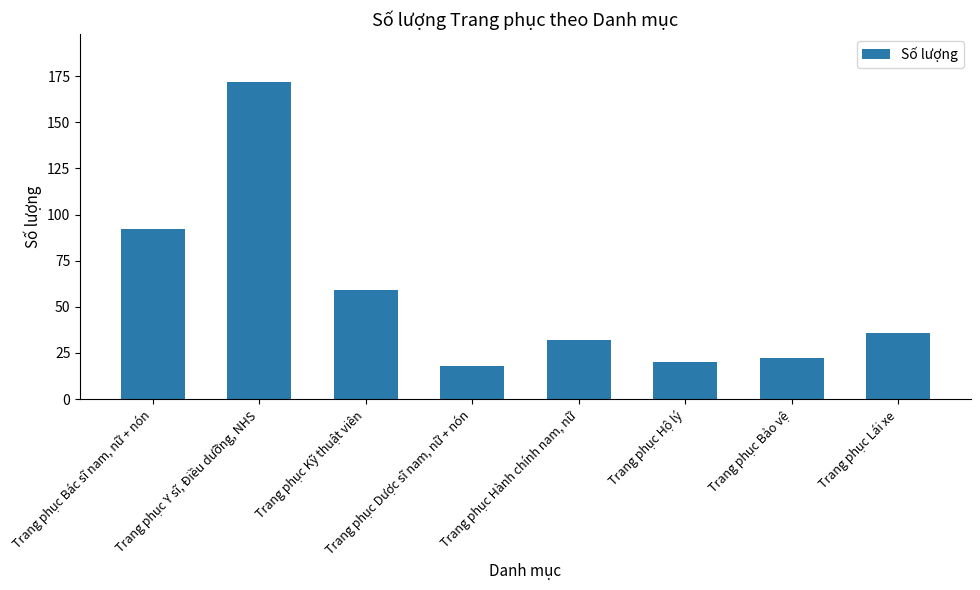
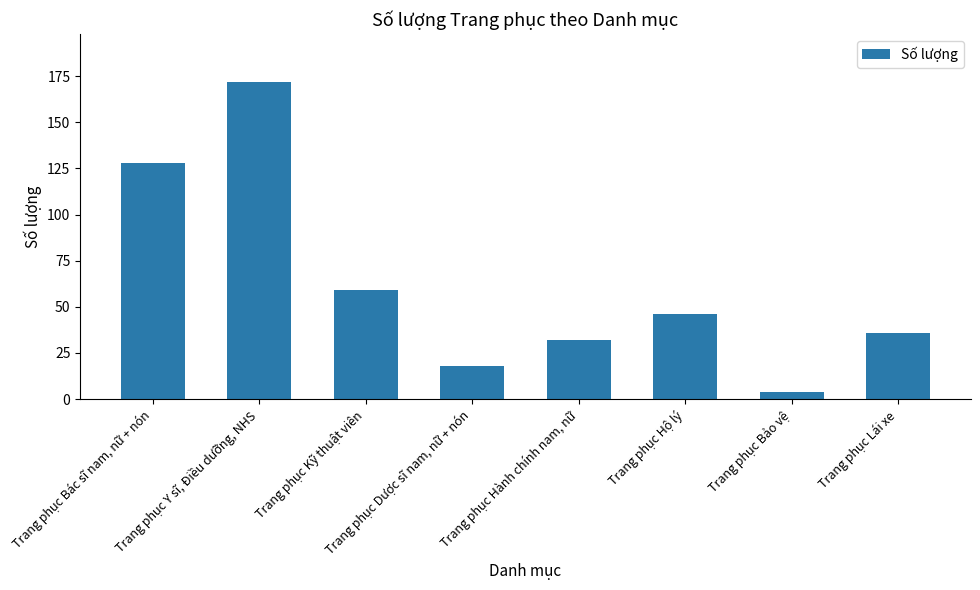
Trang phục Bác sĩ nam, nữ + nón: 92 -> 128
Trang phục Hộ lý: 20 -> 46
Trang phục Bảo vệ: 22 -> 4
